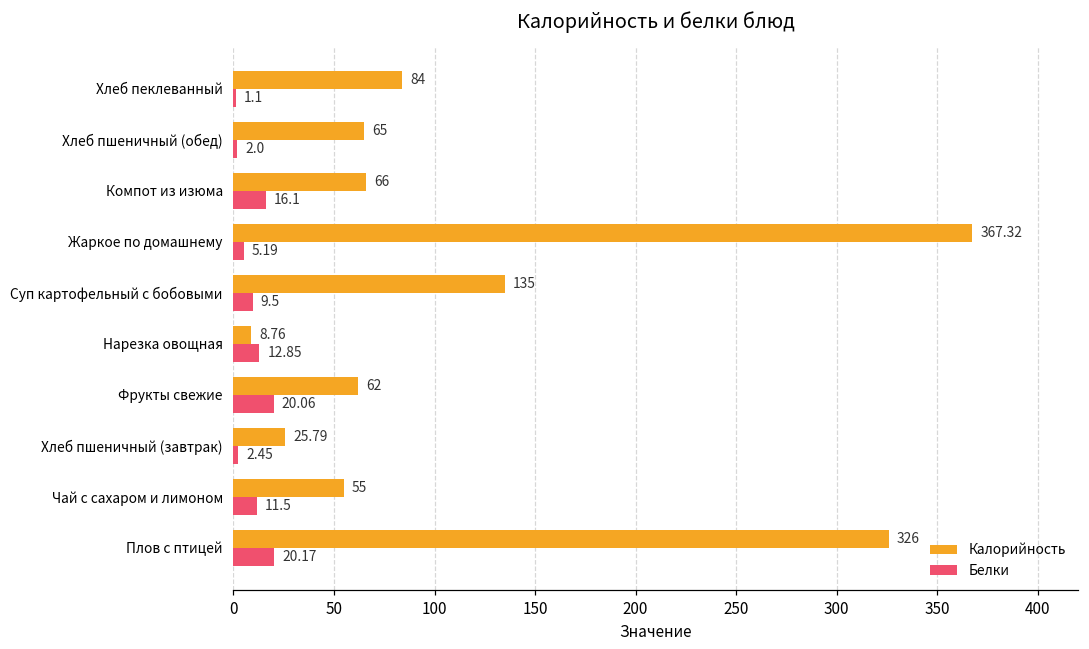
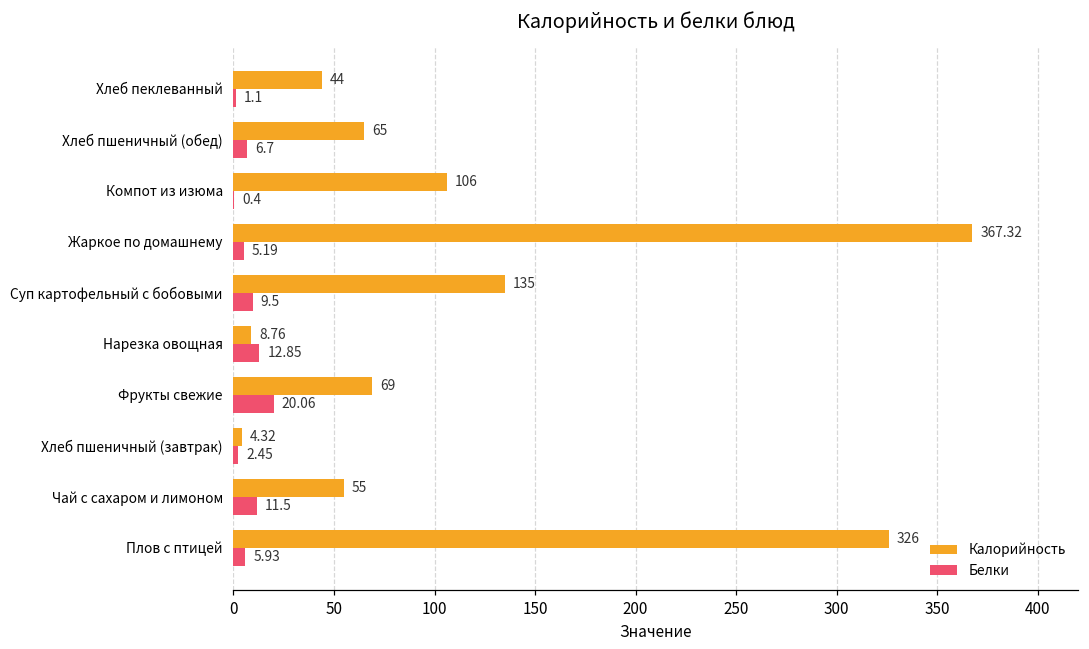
Калорийность, Хлеб пеклеванный: 84 -> 44
Белки, Хлеб пшеничный (обед): 2.0 -> 6.7
Калорийность, Компот из изюма: 66 -> 106
Белки, Компот из изюма: 16.1 -> 0.4
Калорийность, Фрукты свежие: 62 -> 69
Калорийность, Хлеб пшеничный (завтрак): 25.79 -> 4.32
Белки, Плов с птицей: 20.17 -> 5.93
